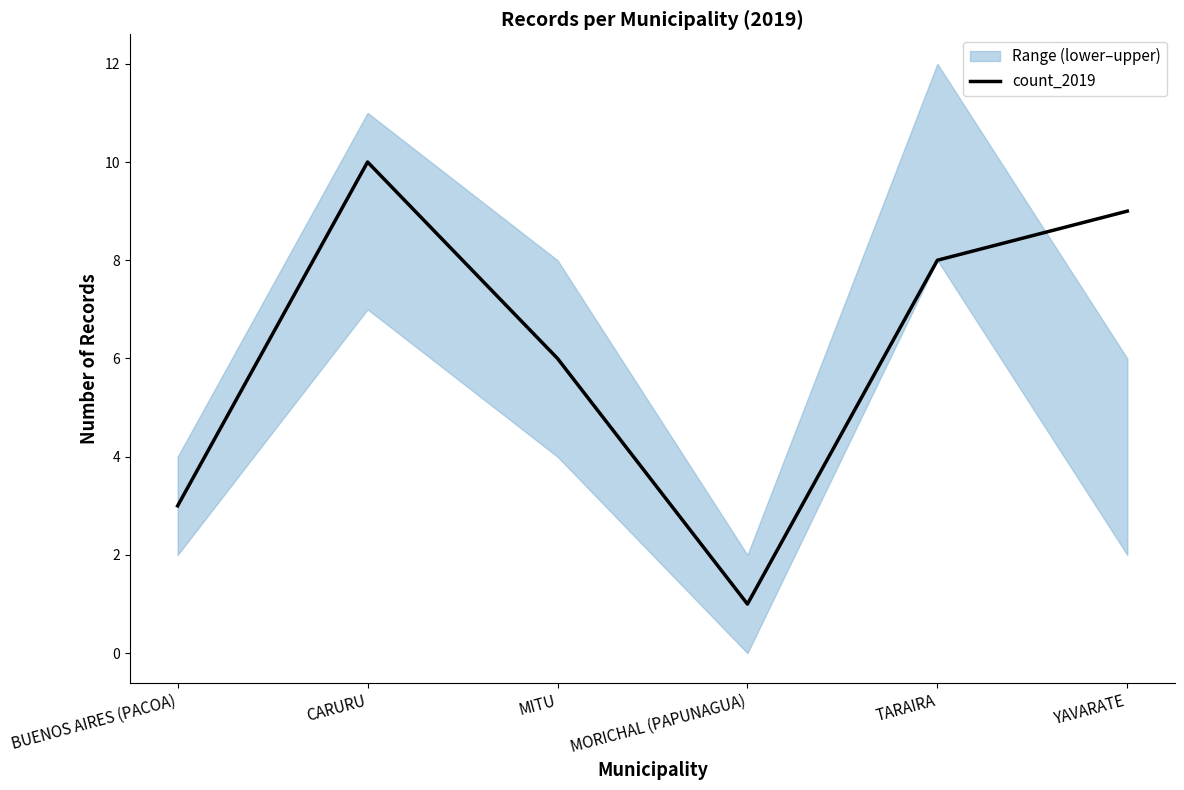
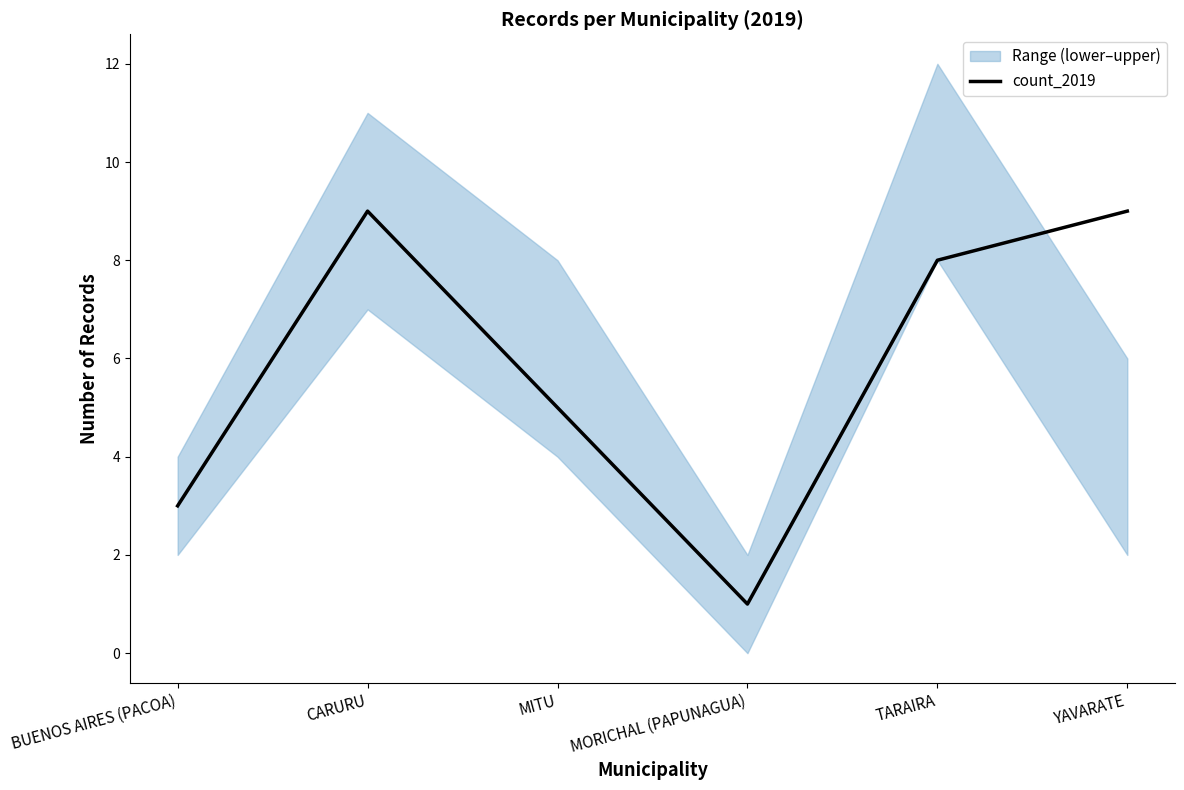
count_2019, CARURU: 10 -> 9
count_2019, MITU: 6 -> 5
